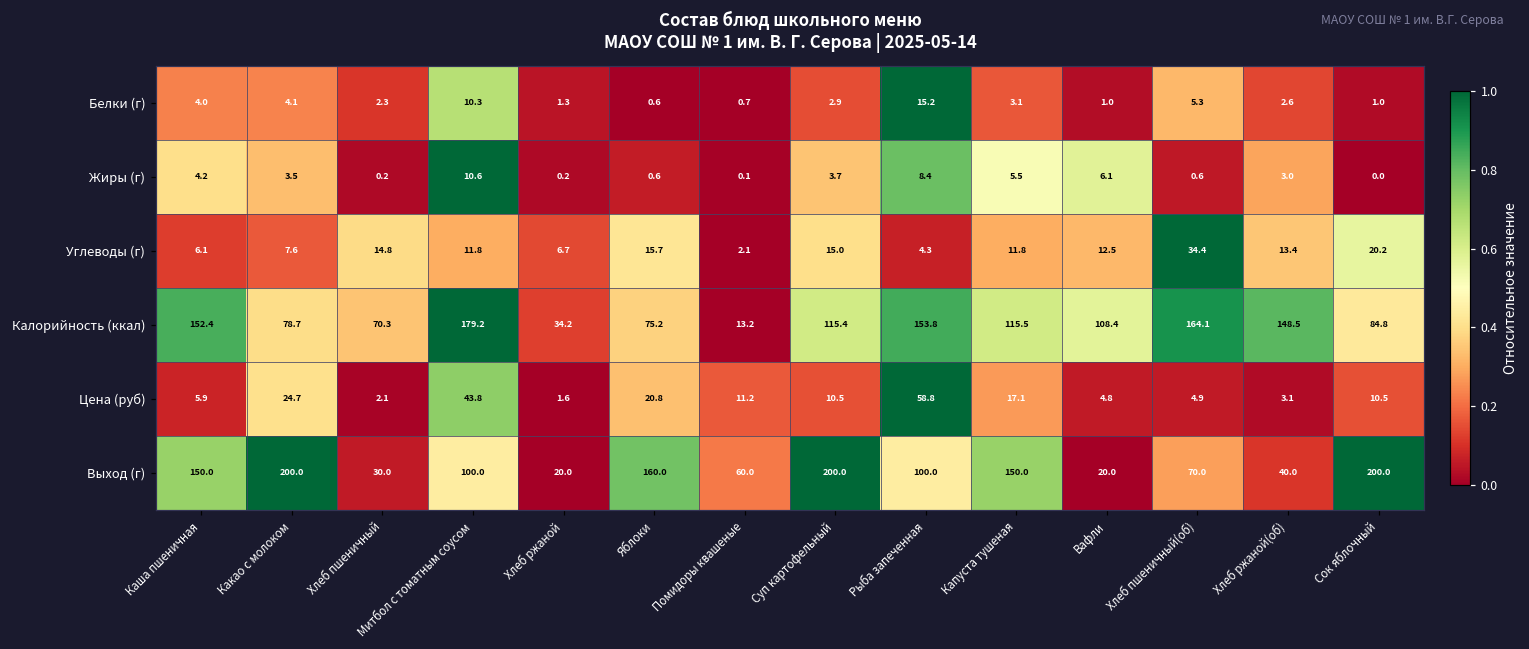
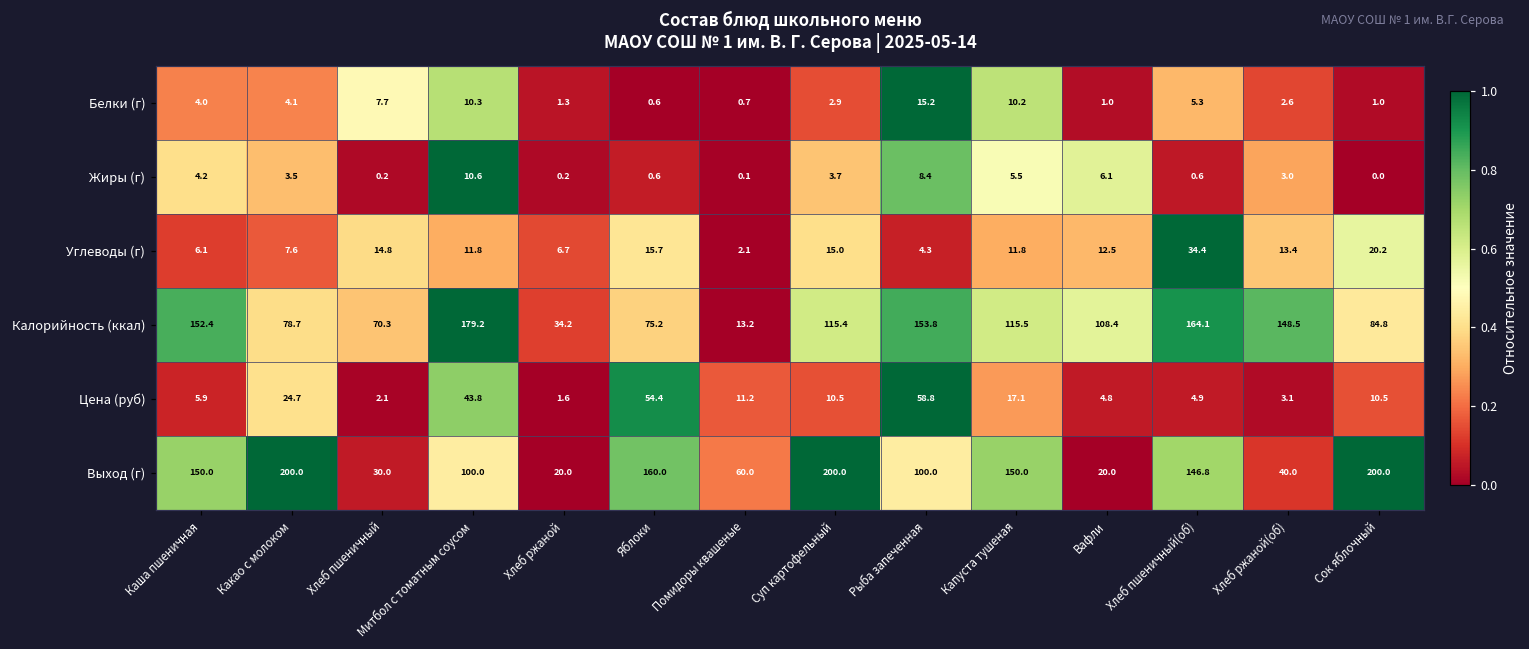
Белки (г), Хлеб пшеничный: 2.3 -> 7.7
Белки (г), Капуста тушеная: 3.1 -> 10.2
Цена (руб), Яблоки: 20.8 -> 54.4
Выход (г), Хлеб пшеничный(об): 70.0 -> 146.8
